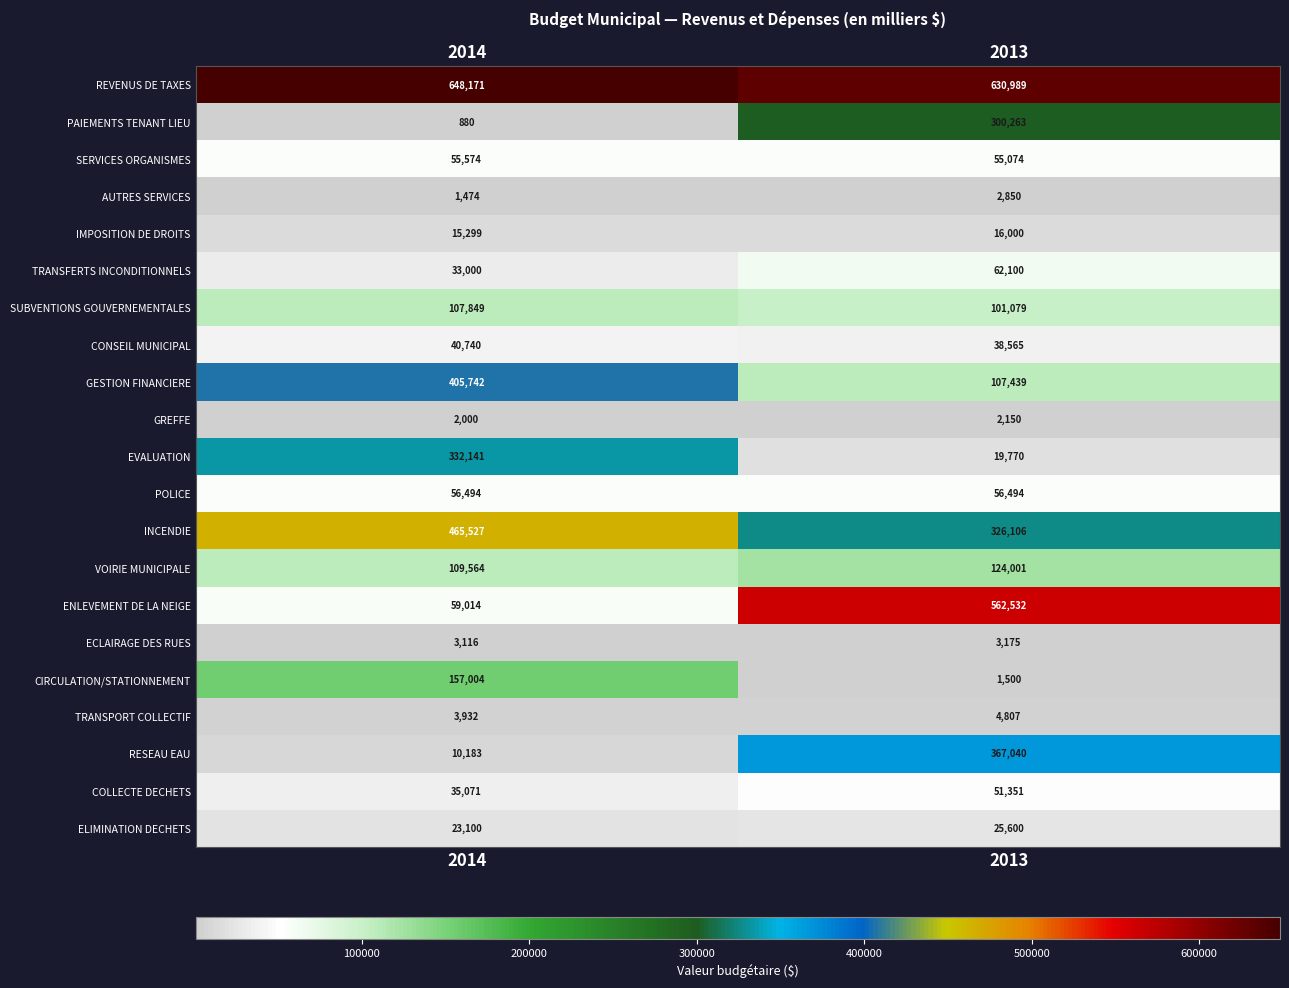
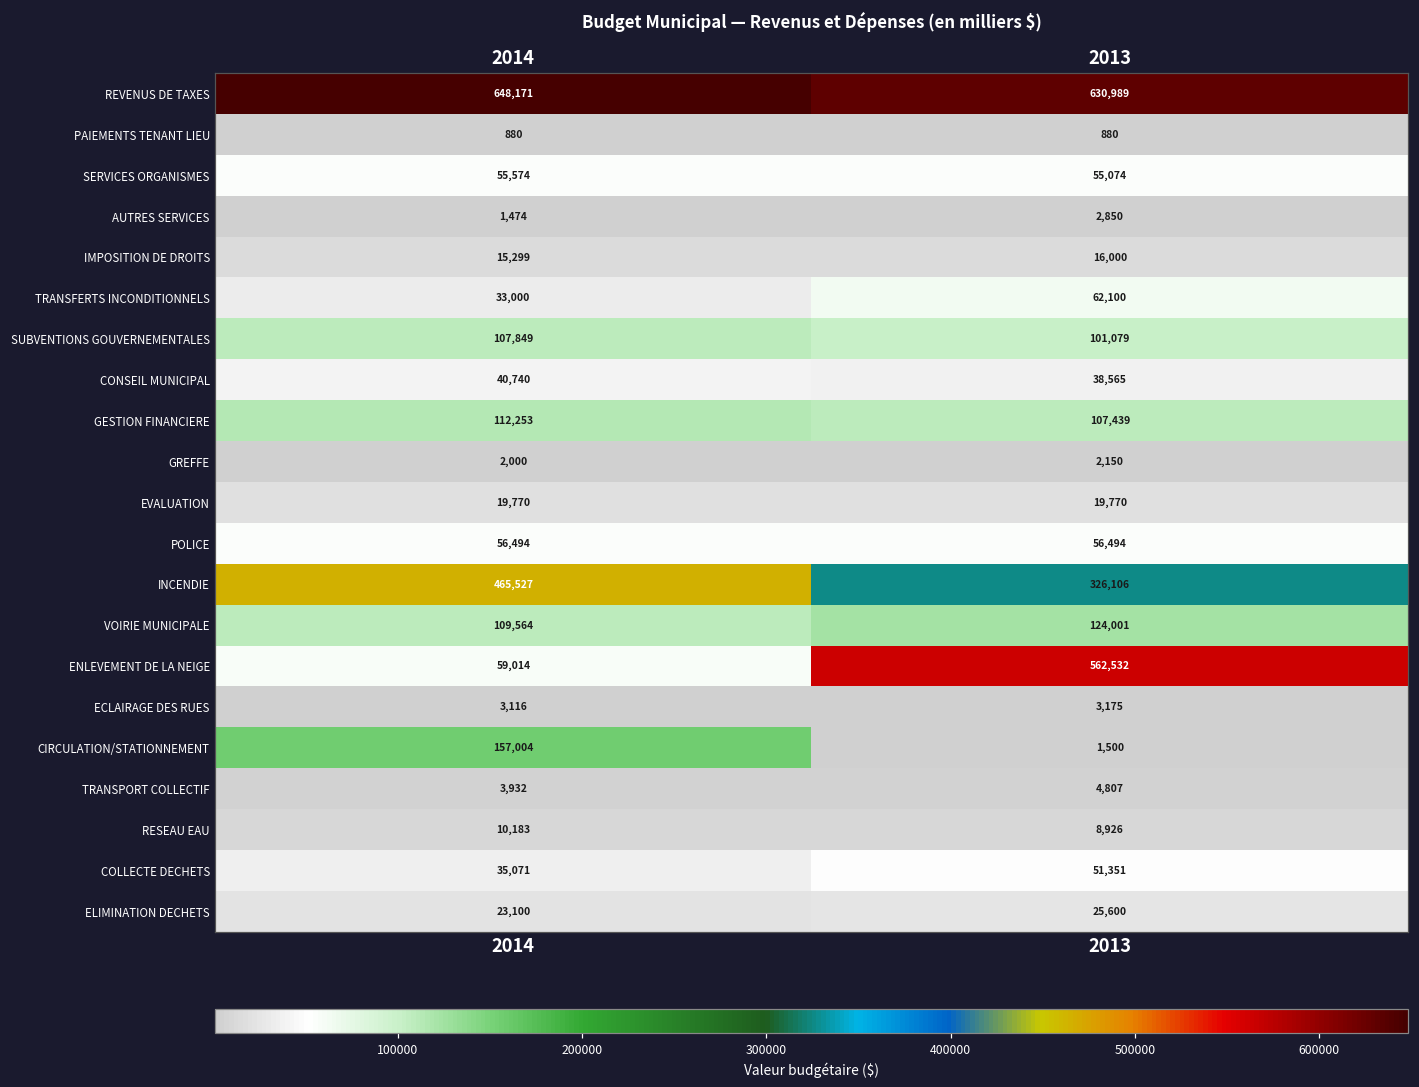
PAIEMENTS TENANT LIEU, 2013: 300,263 -> 880
GESTION FINANCIERE, 2014: 405,742 -> 112,253
EVALUATION, 2014: 332,141 -> 19,770
RESEAU EAU, 2013: 367,040 -> 8,926
